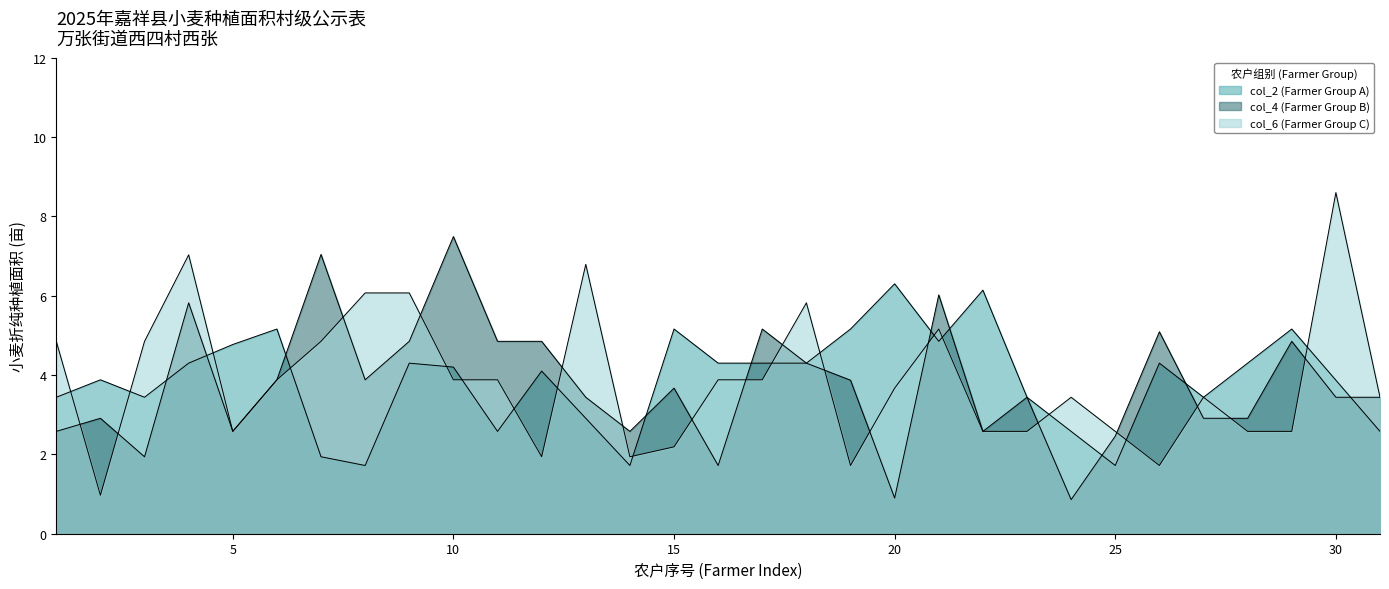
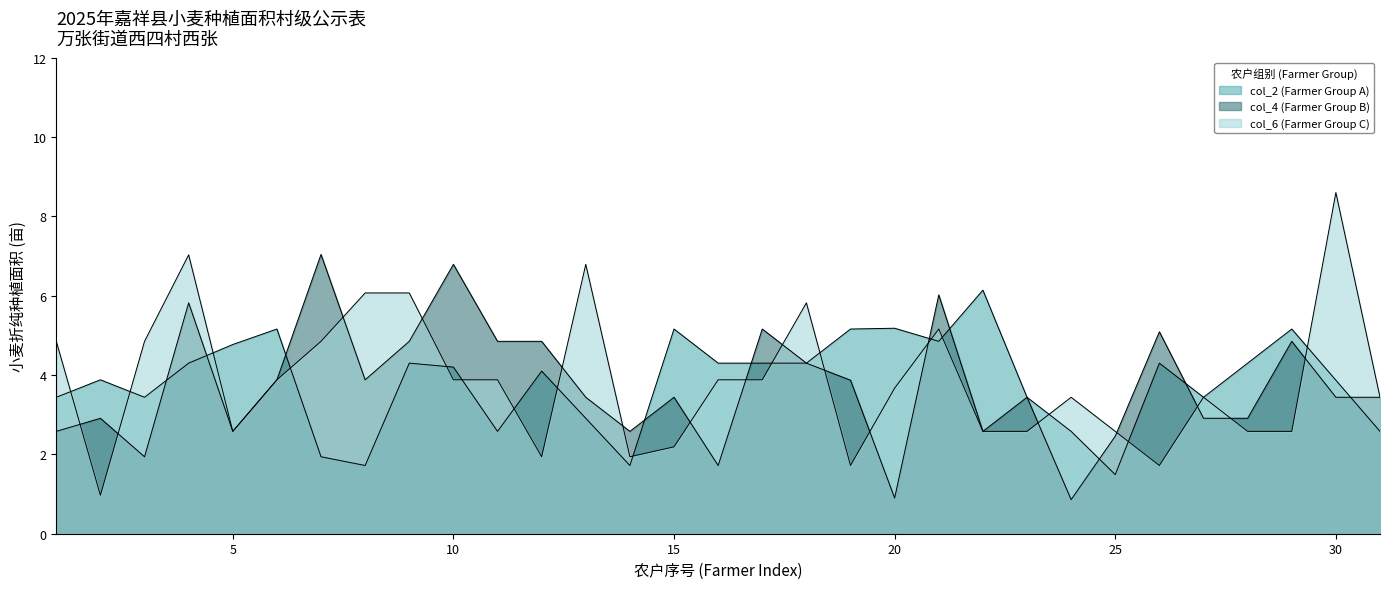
col_4 (Farmer Group B), 10: 7.5 -> 6.8
col_4 (Farmer Group B), 15: 3.7 -> 3.4
col_2 (Farmer Group A), 20: 6.3 -> 5.2
col_2 (Farmer Group A), 25: 1.7 -> 1.5
